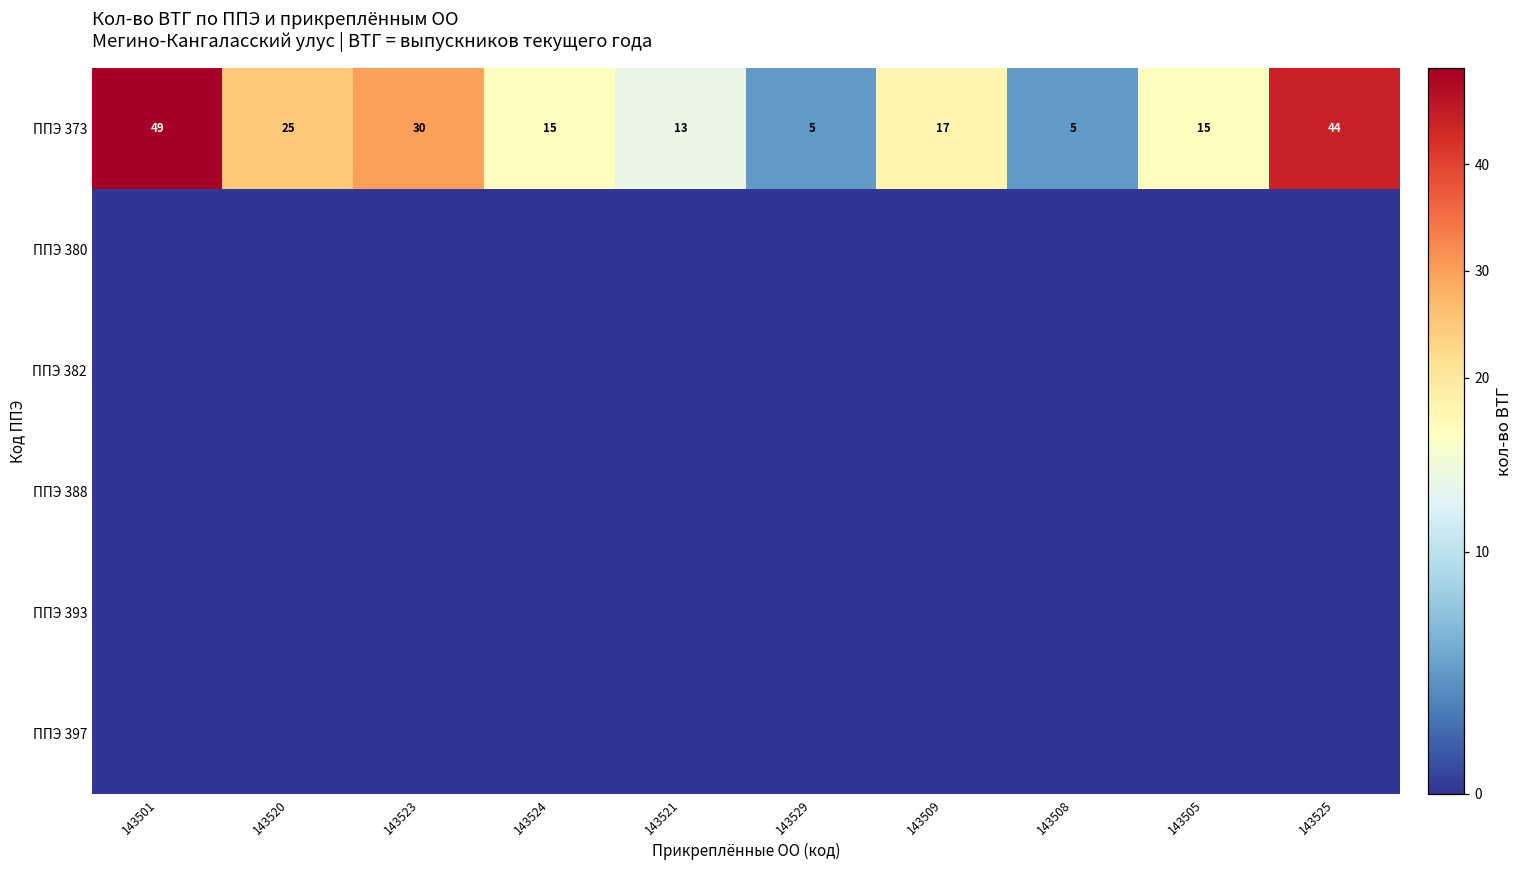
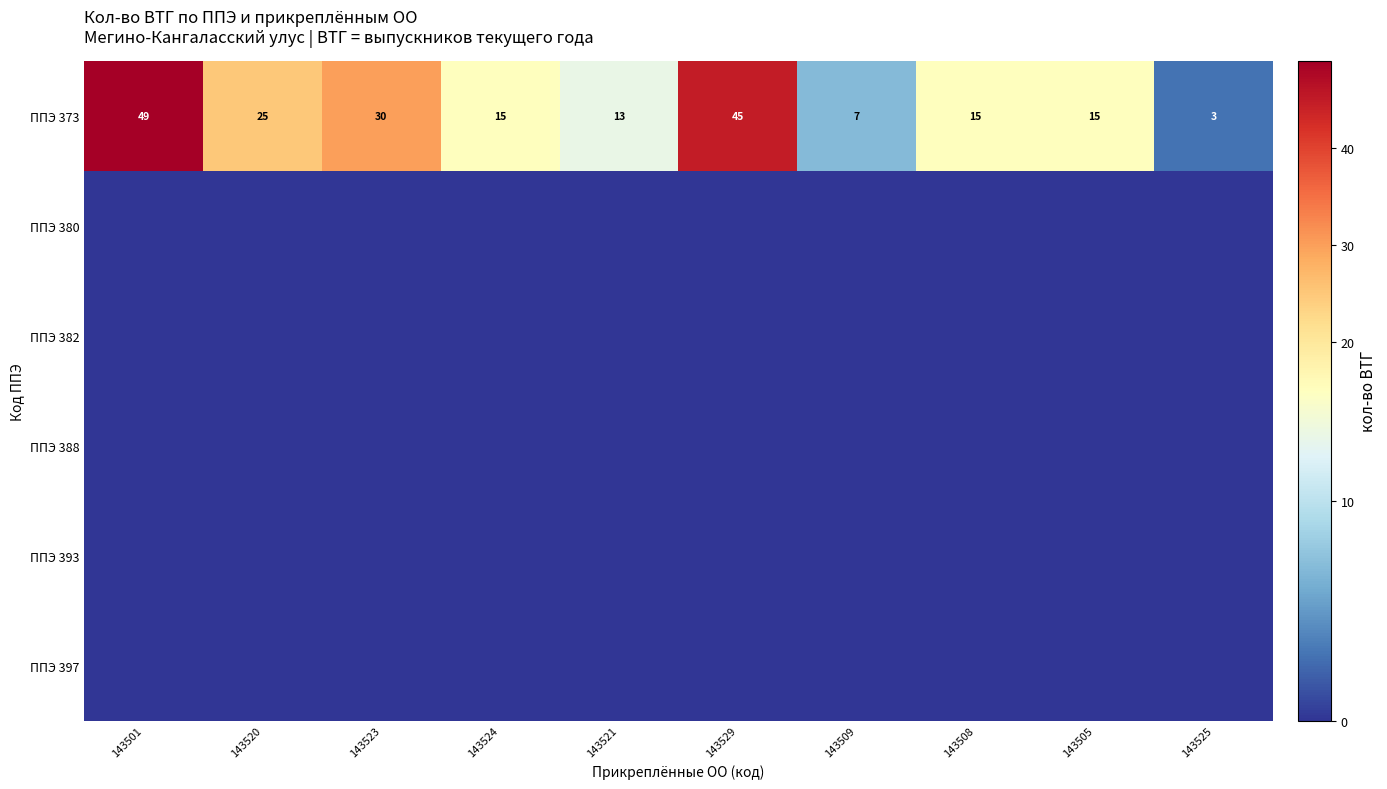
ППЭ 373, 143529: 5 -> 45
ППЭ 373, 143509: 17 -> 7
ППЭ 373, 143508: 5 -> 15
ППЭ 373, 143525: 44 -> 3
